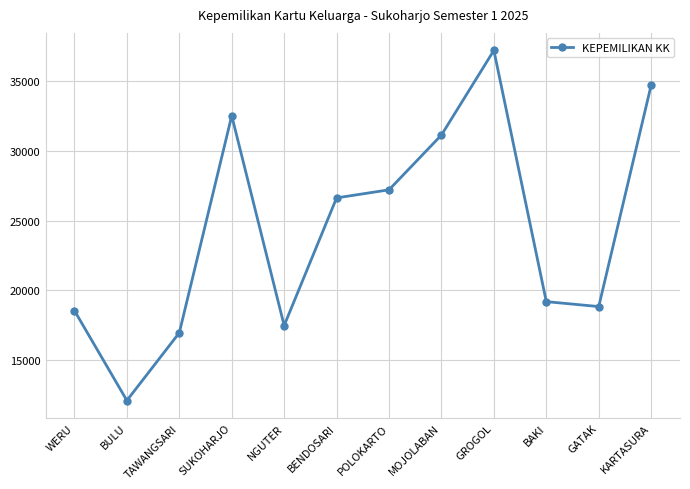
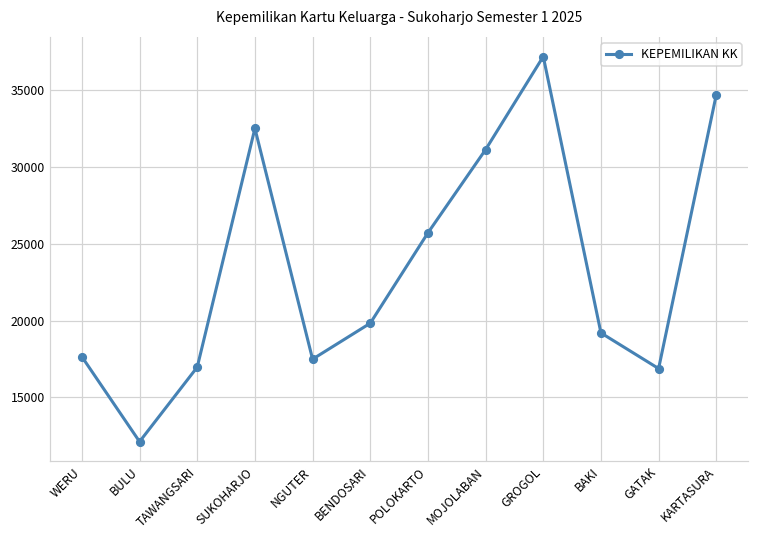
WERU: 18600 -> 17600
BENDOSARI: 26600 -> 19800
POLOKARTO: 27200 -> 25700
GATAK: 18800 -> 16900
